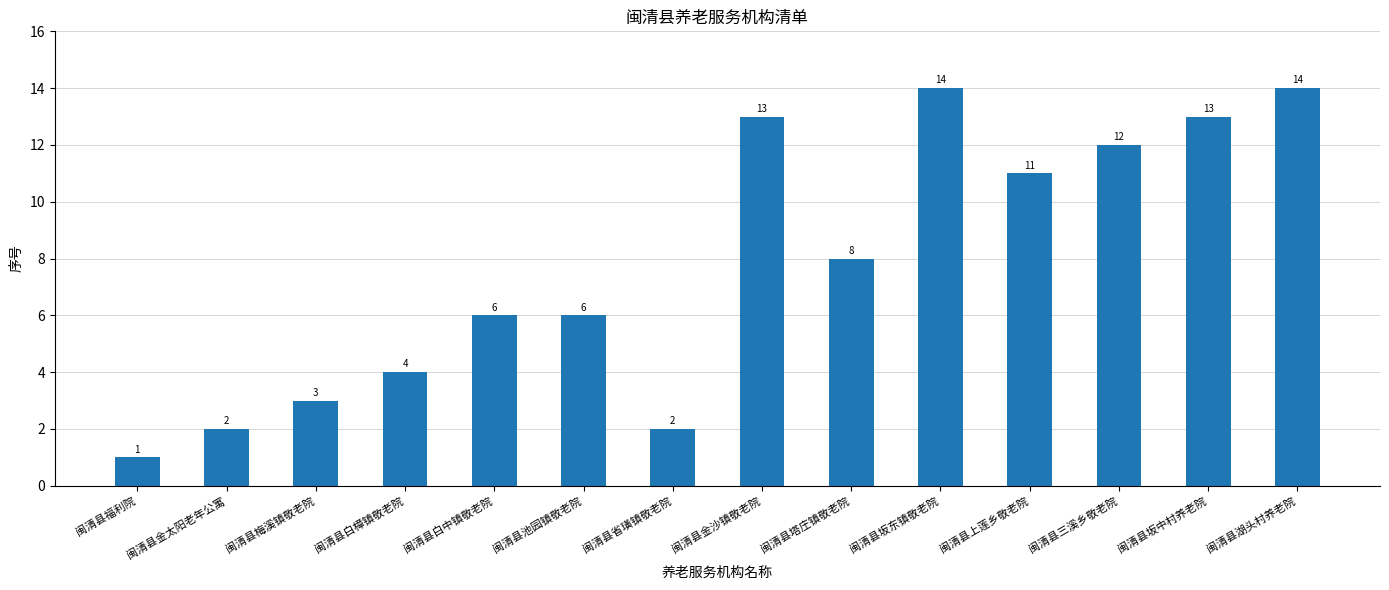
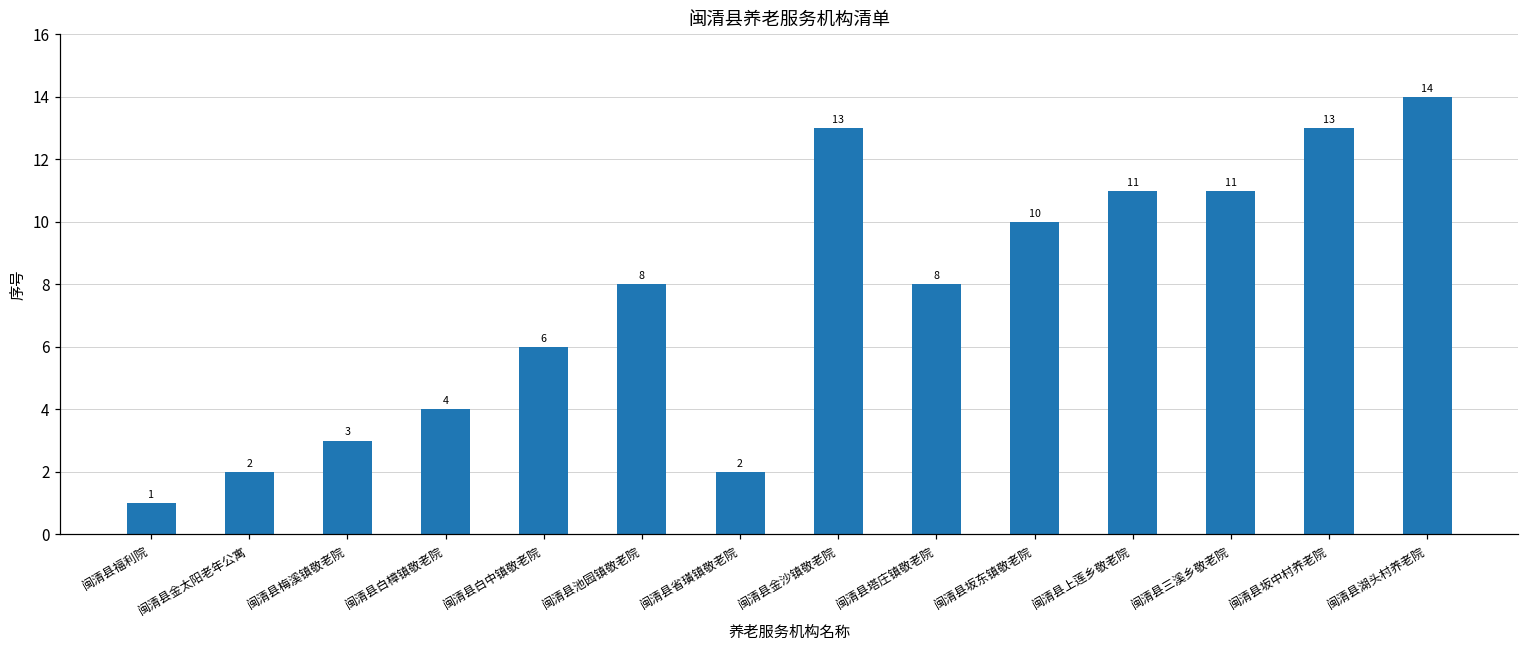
闽清县池园镇敬老院: 6 -> 8
闽清县坂东镇敬老院: 14 -> 10
闽清县三溪乡敬老院: 12 -> 11
